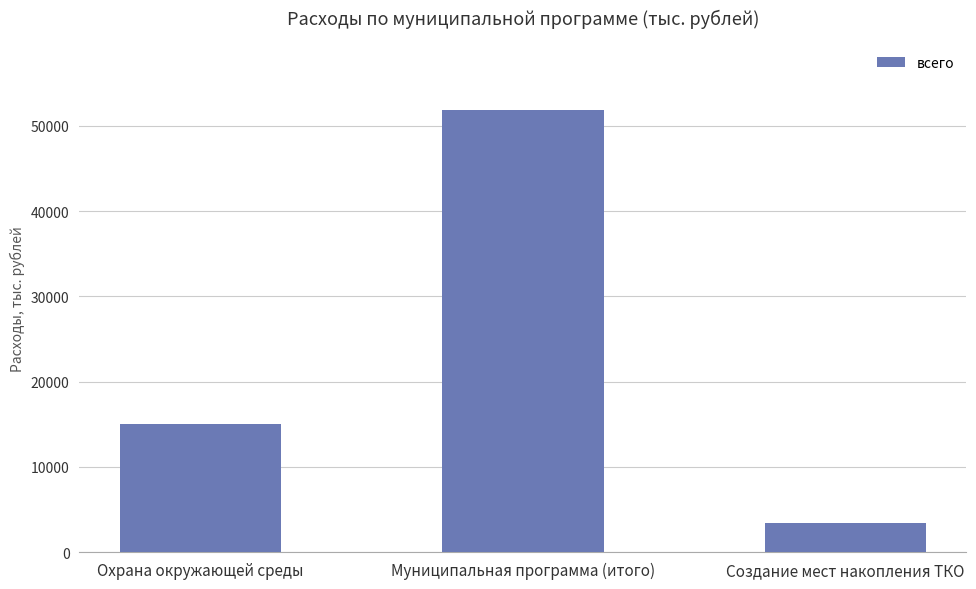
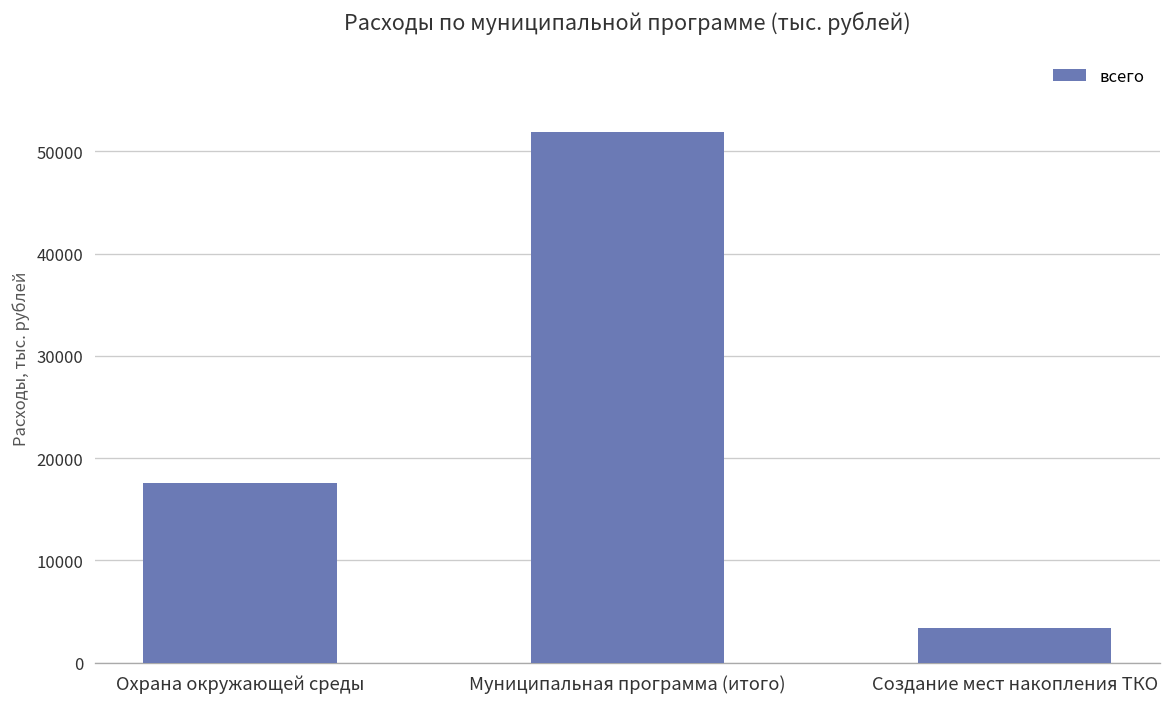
Охрана окружающей среды: 15000 -> 18000
